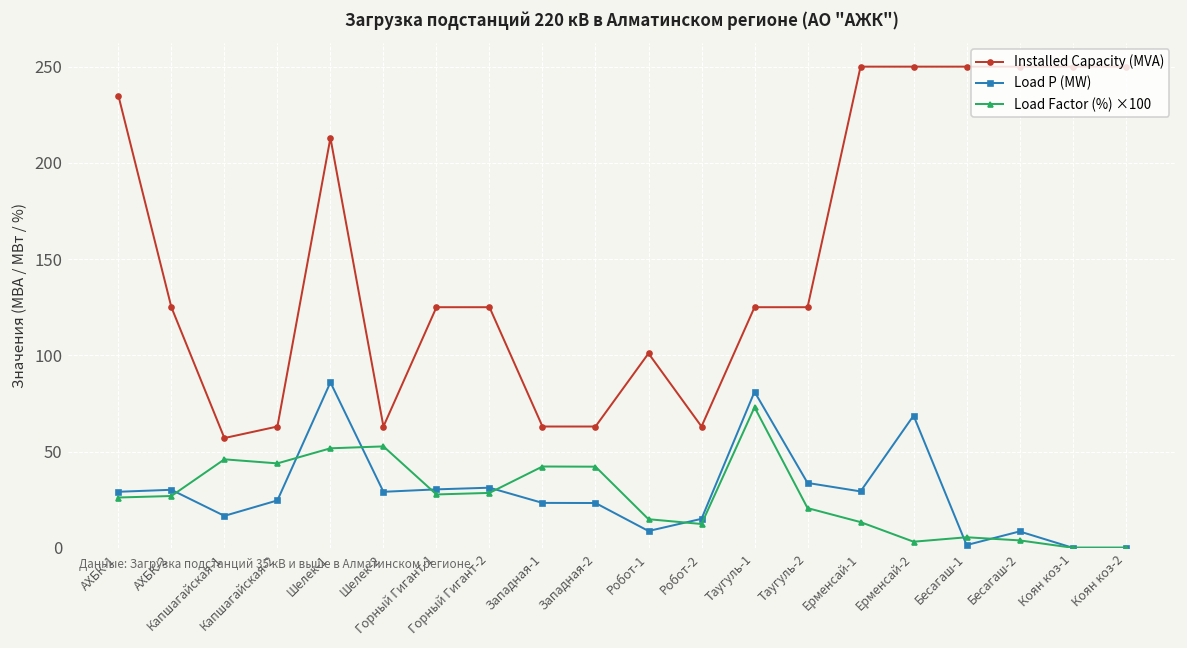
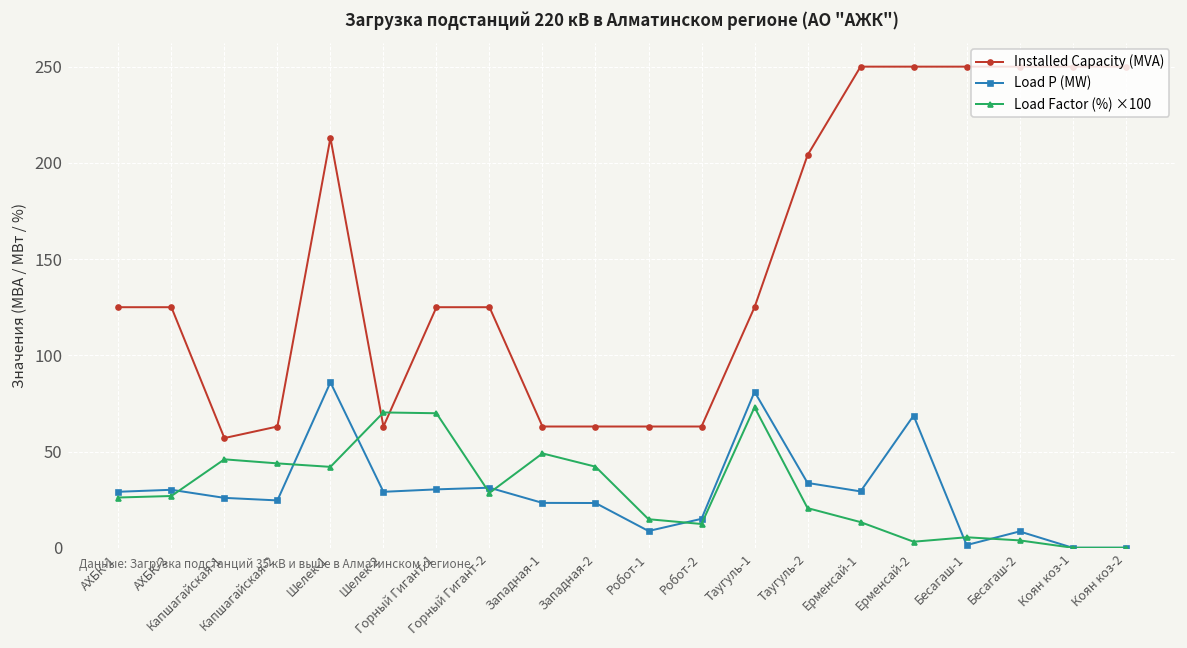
Installed Capacity (MVA), АХБК-1: 235 -> 125
Load P (MW), Капшагайская-1: 17 -> 26
Load Factor (%) ×100, Шелек-1: 52 -> 42
Load Factor (%) ×100, Шелек-2: 53 -> 70
Load Factor (%) ×100, Горный Гигант-1: 28 -> 70
Load Factor (%) ×100, Западная-1: 42 -> 49
Installed Capacity (MVA), Робот-1: 101 -> 63
Installed Capacity (MVA), Таугуль-2: 125 -> 204
